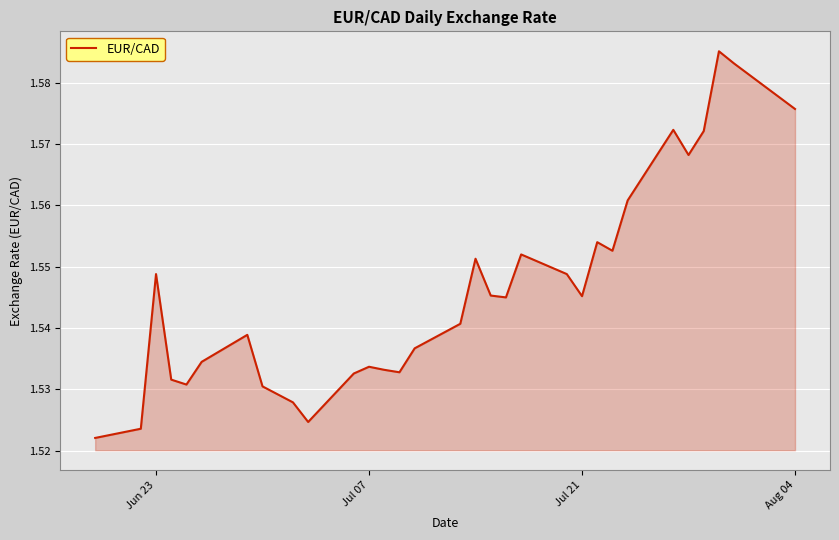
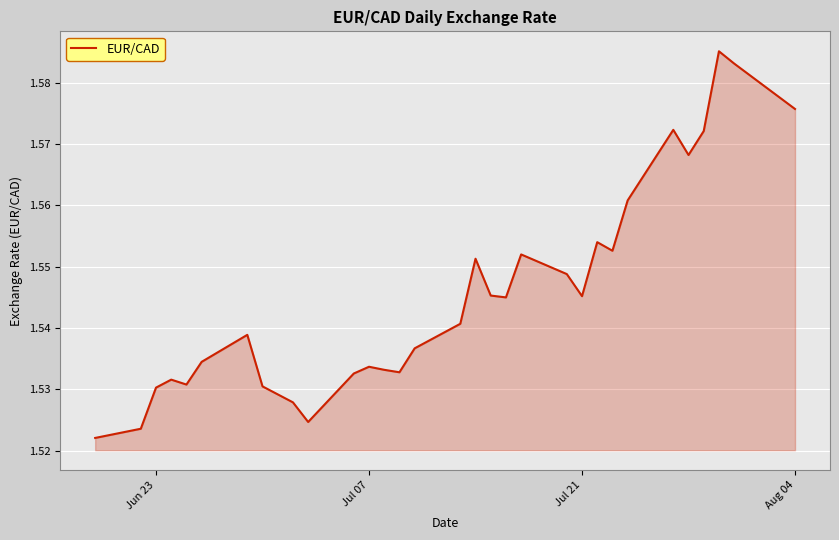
Jun 23: 1.549 -> 1.530
